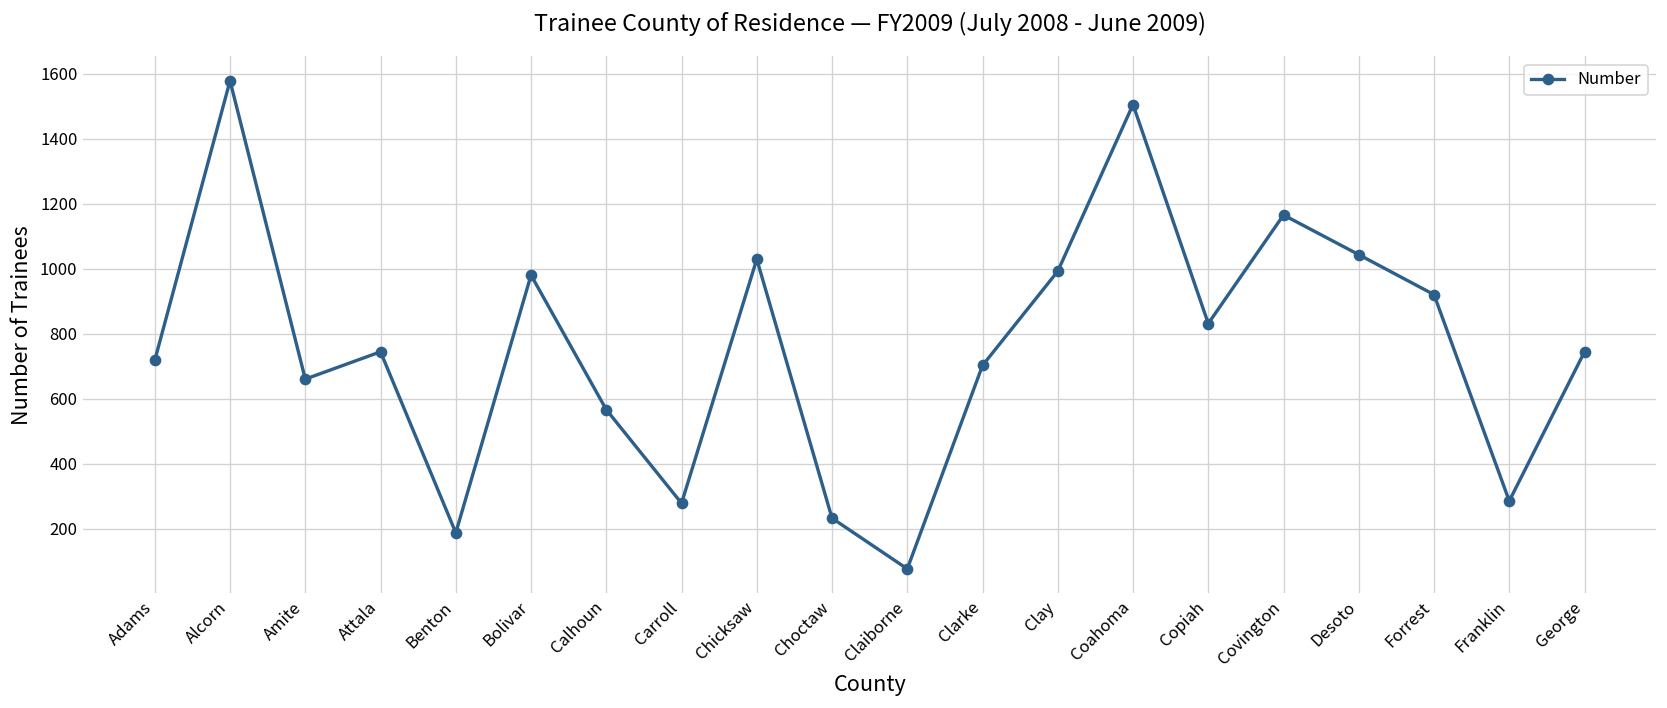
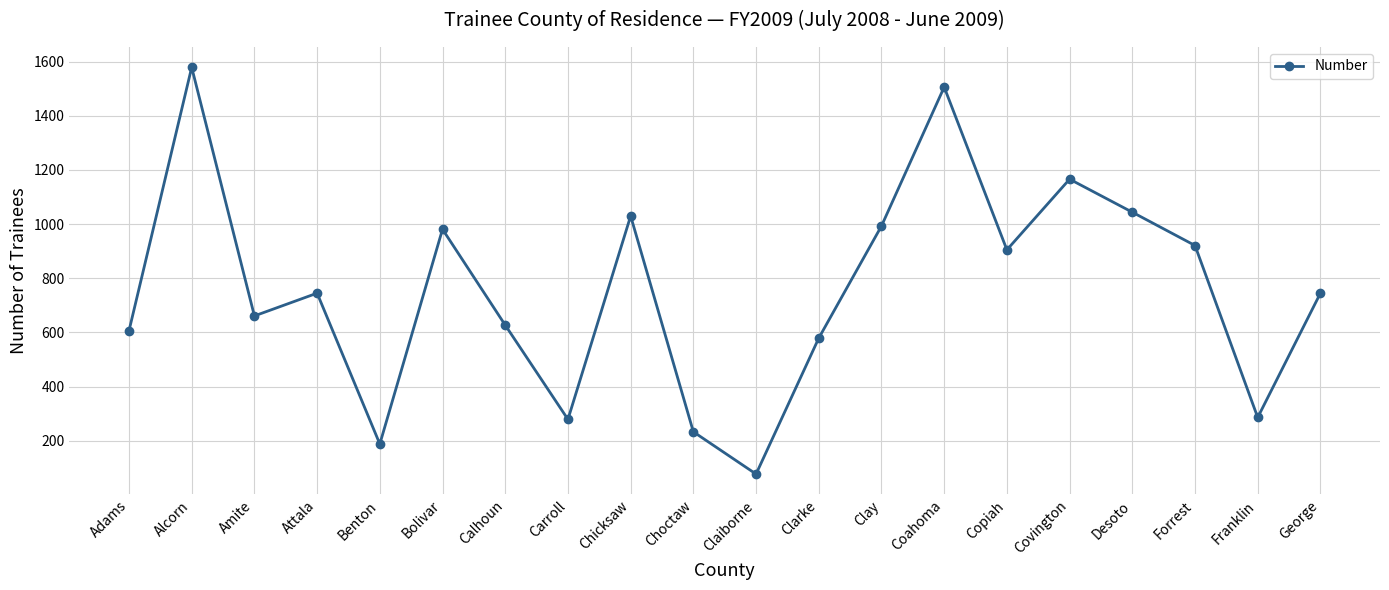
Adams: 720 -> 610
Calhoun: 570 -> 630
Clarke: 700 -> 580
Copiah: 830 -> 910
